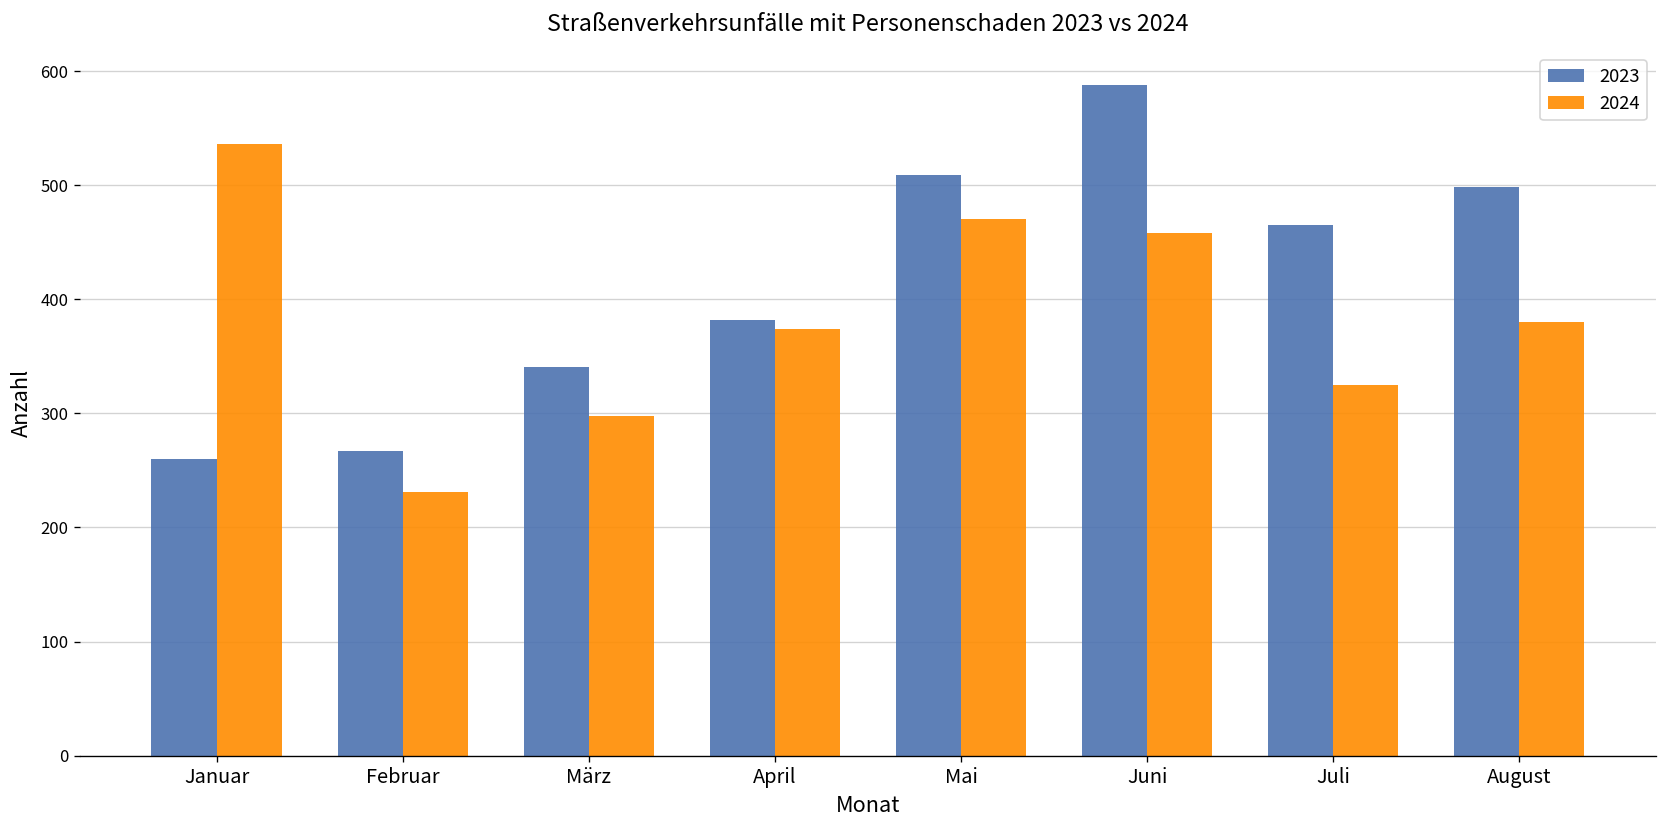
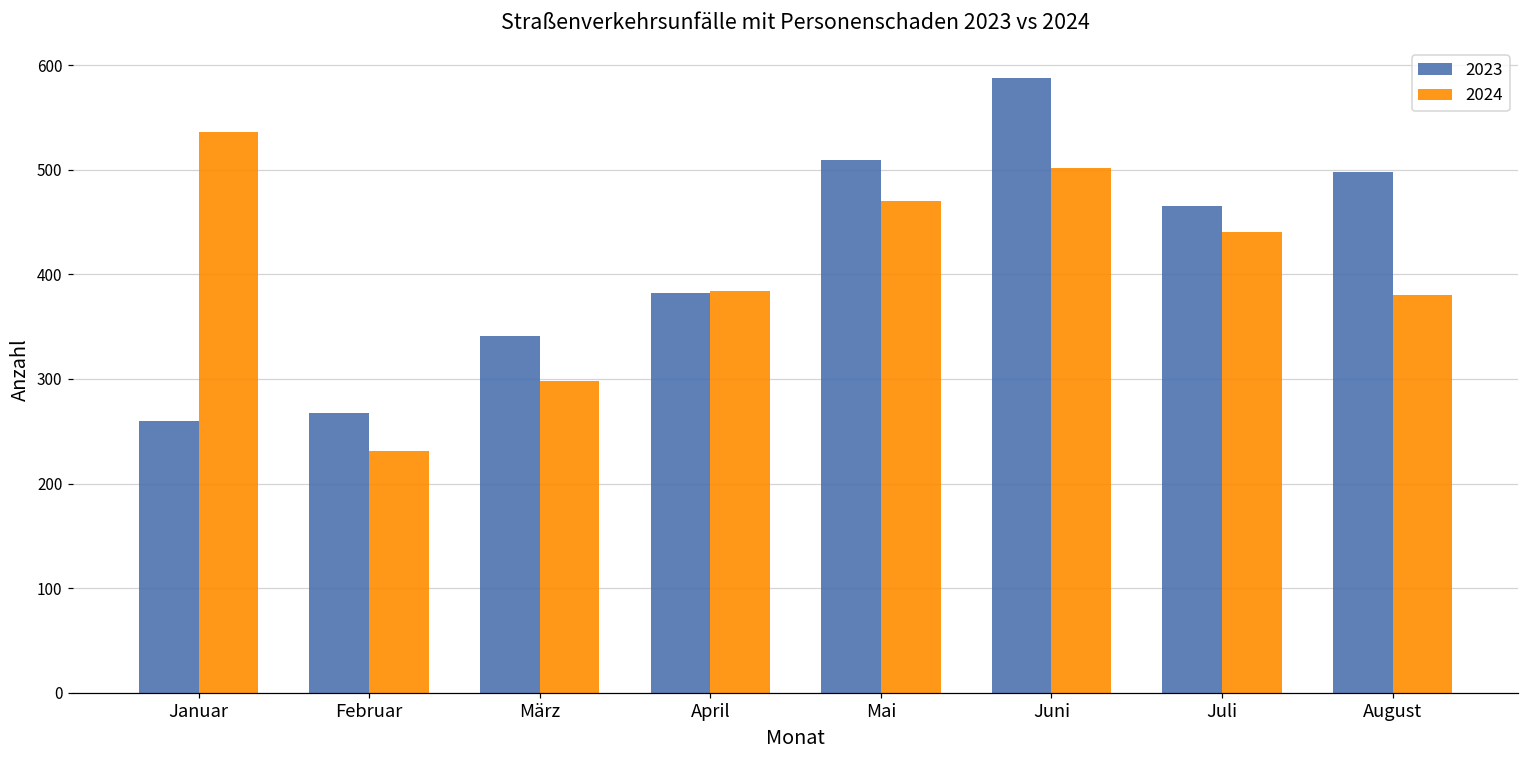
2024, April: 370 -> 380
2024, Juni: 460 -> 500
2024, Juli: 330 -> 440
